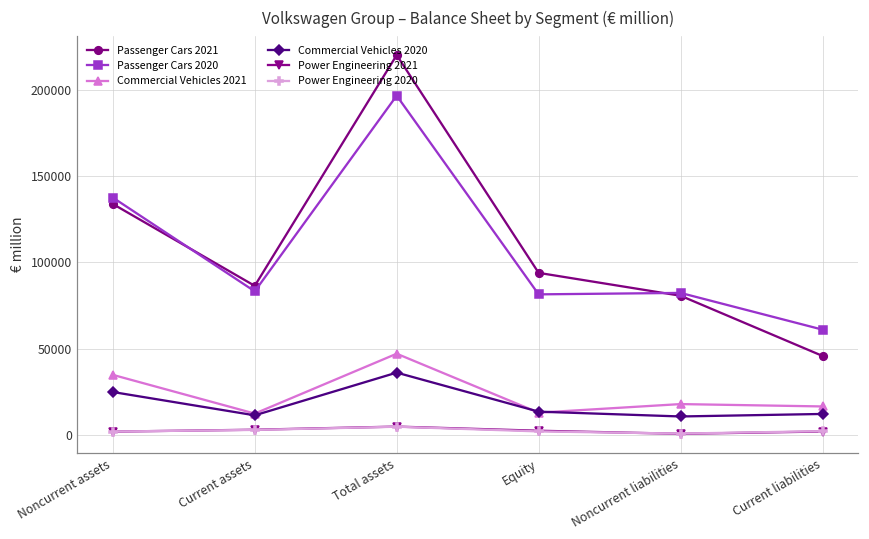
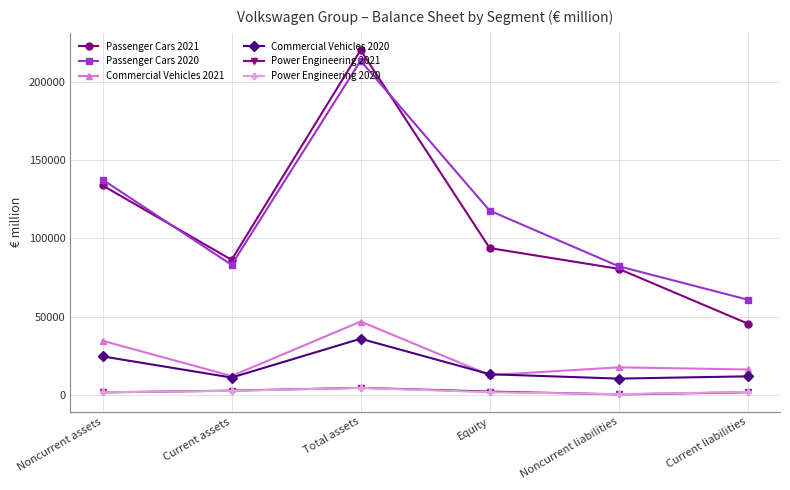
Passenger Cars 2020, Total assets: 197000 -> 213000
Passenger Cars 2020, Equity: 81000 -> 118000
